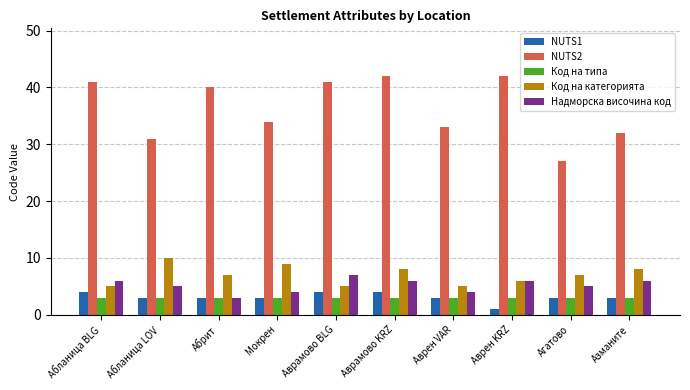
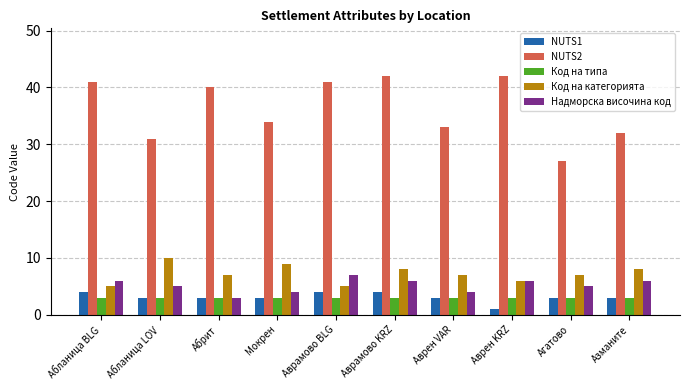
Код на категорията, Аврен VAR: 5 -> 7
